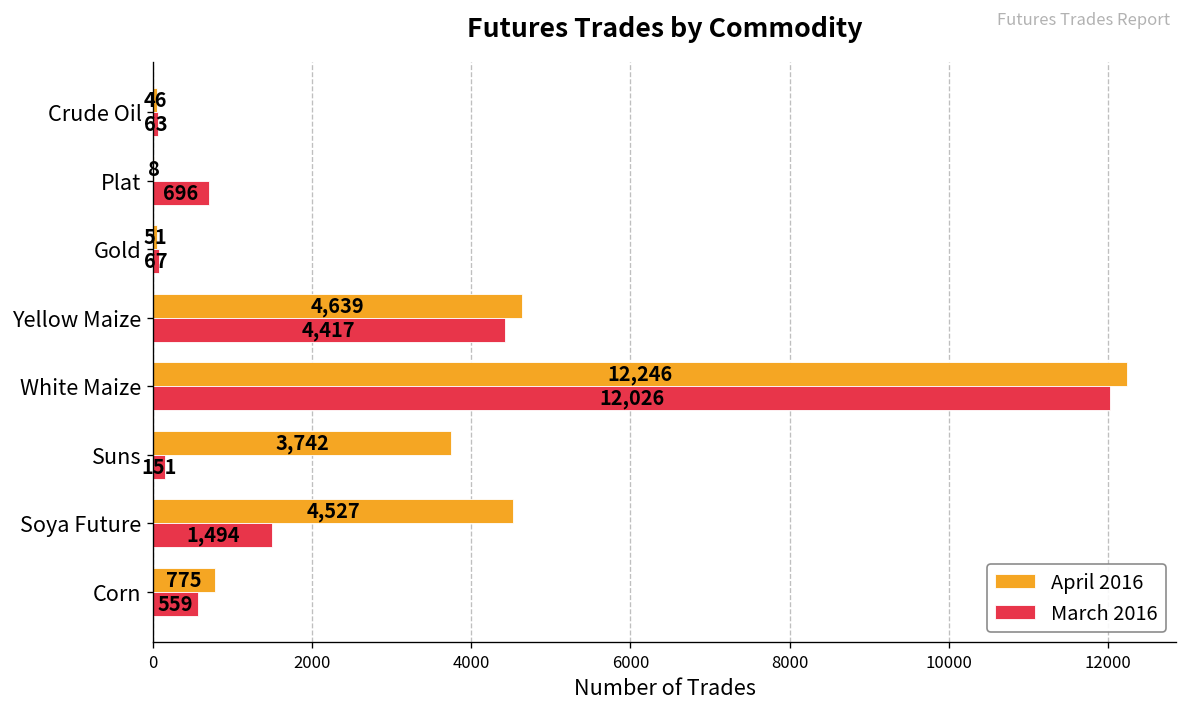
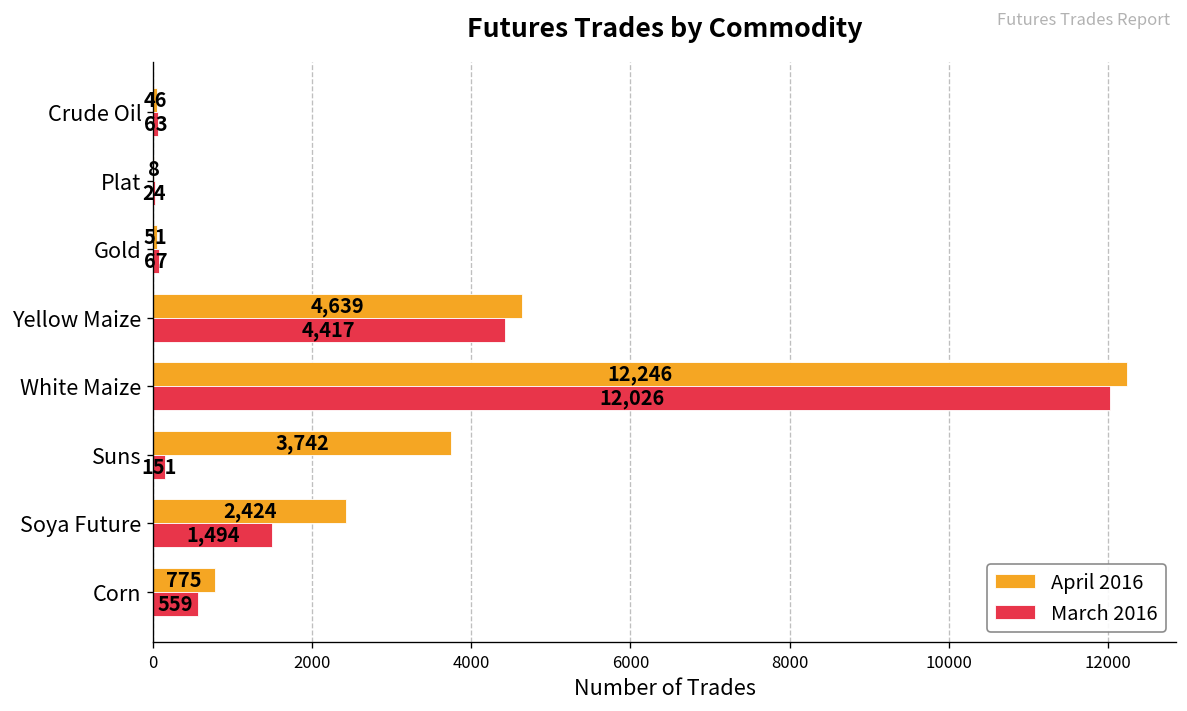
March 2016, Plat: 696 -> 24
April 2016, Soya Future: 4,527 -> 2,424
